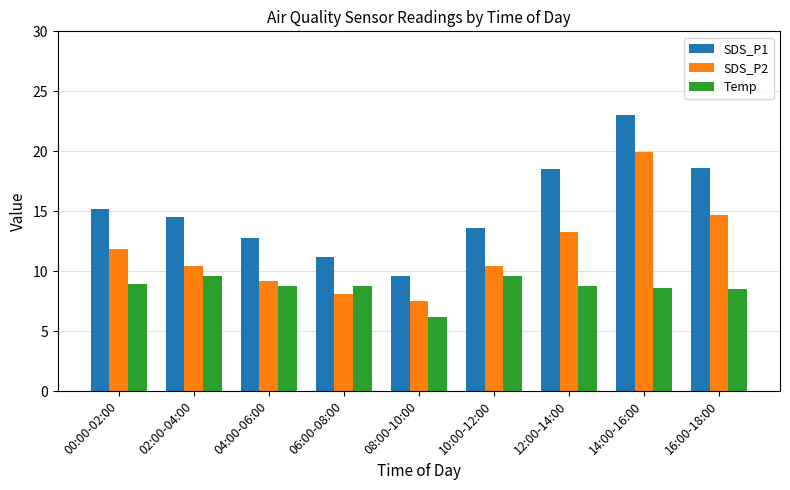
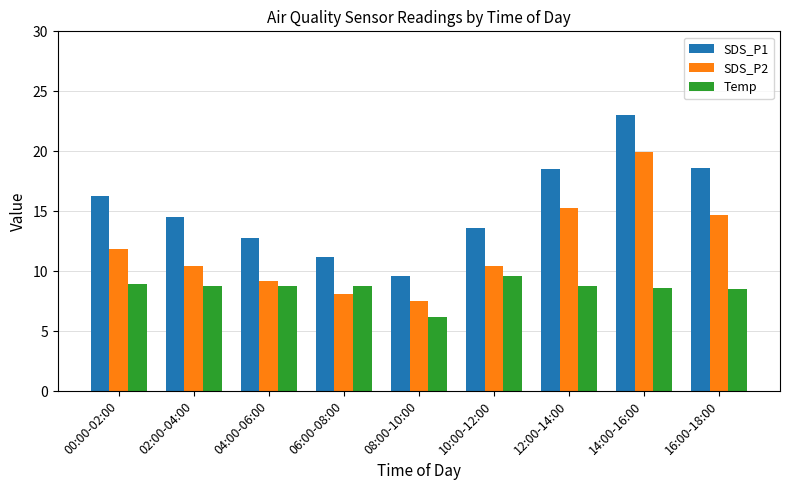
SDS_P1, 00:00-02:00: 15.2 -> 16.2
Temp, 02:00-04:00: 9.6 -> 8.8
SDS_P2, 12:00-14:00: 13.3 -> 15.3
